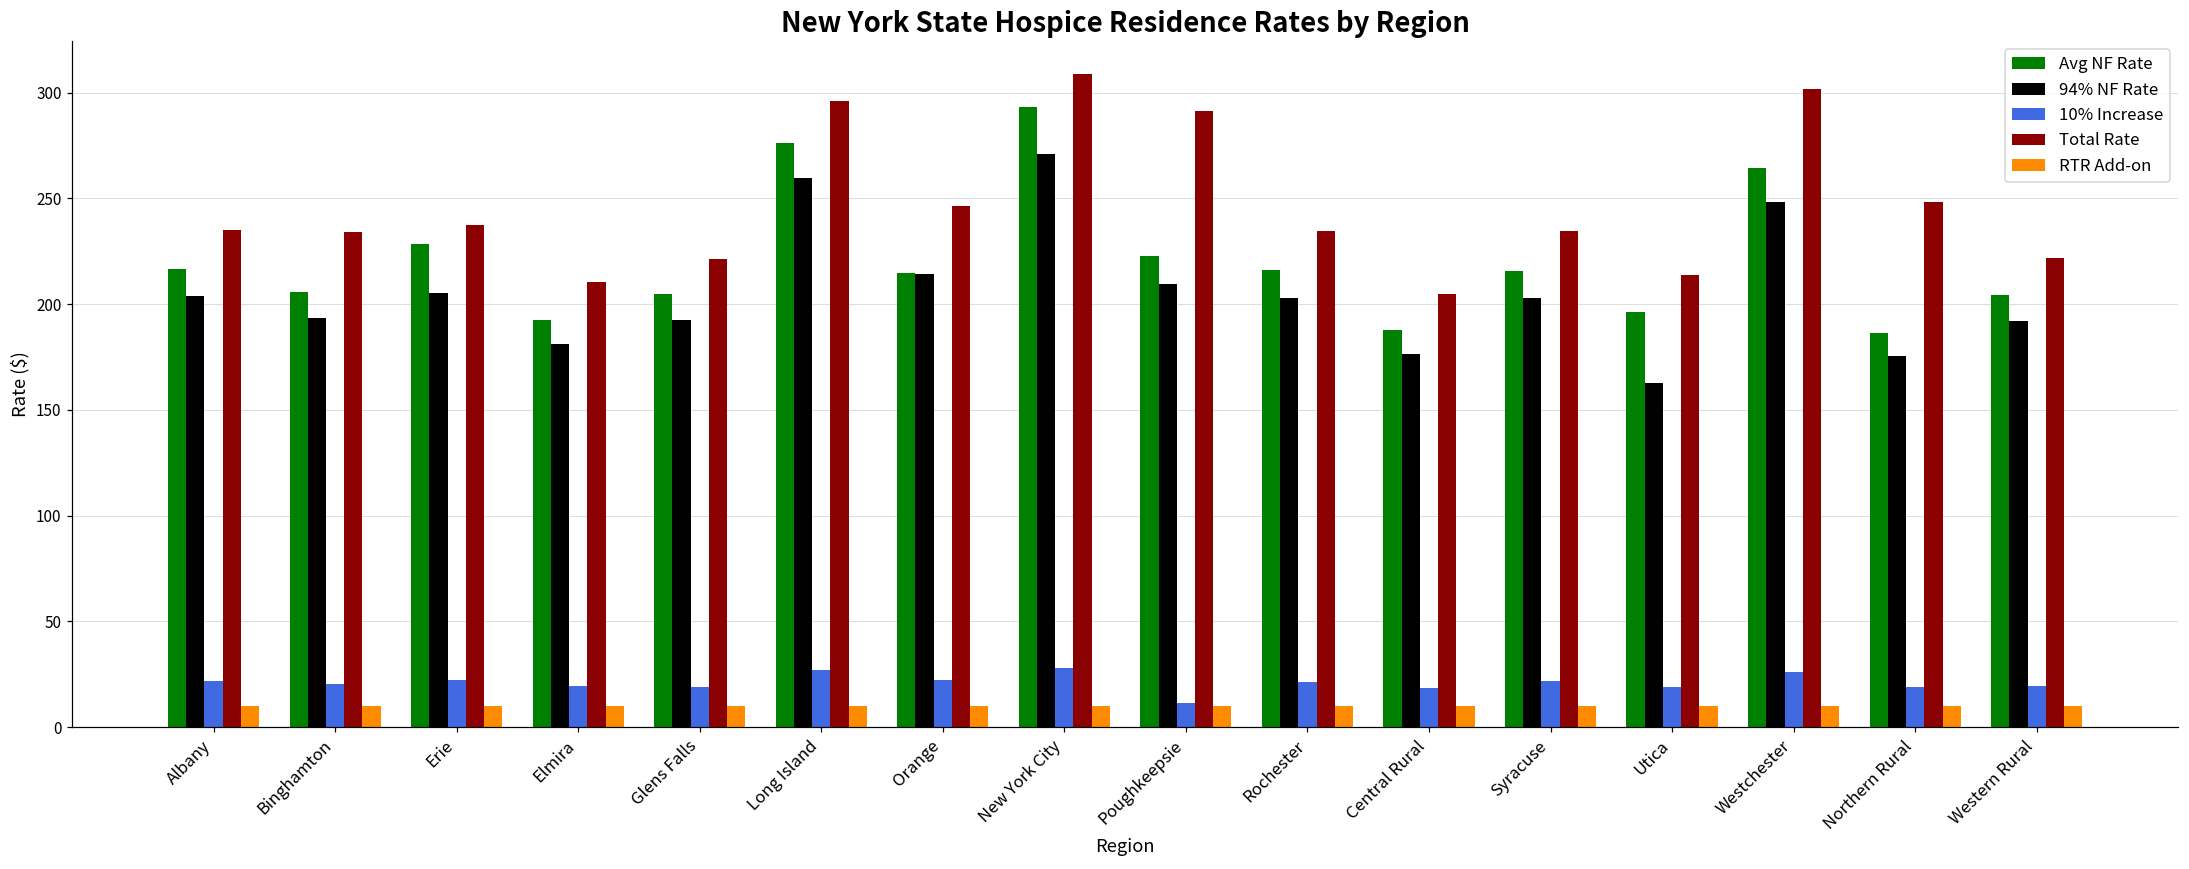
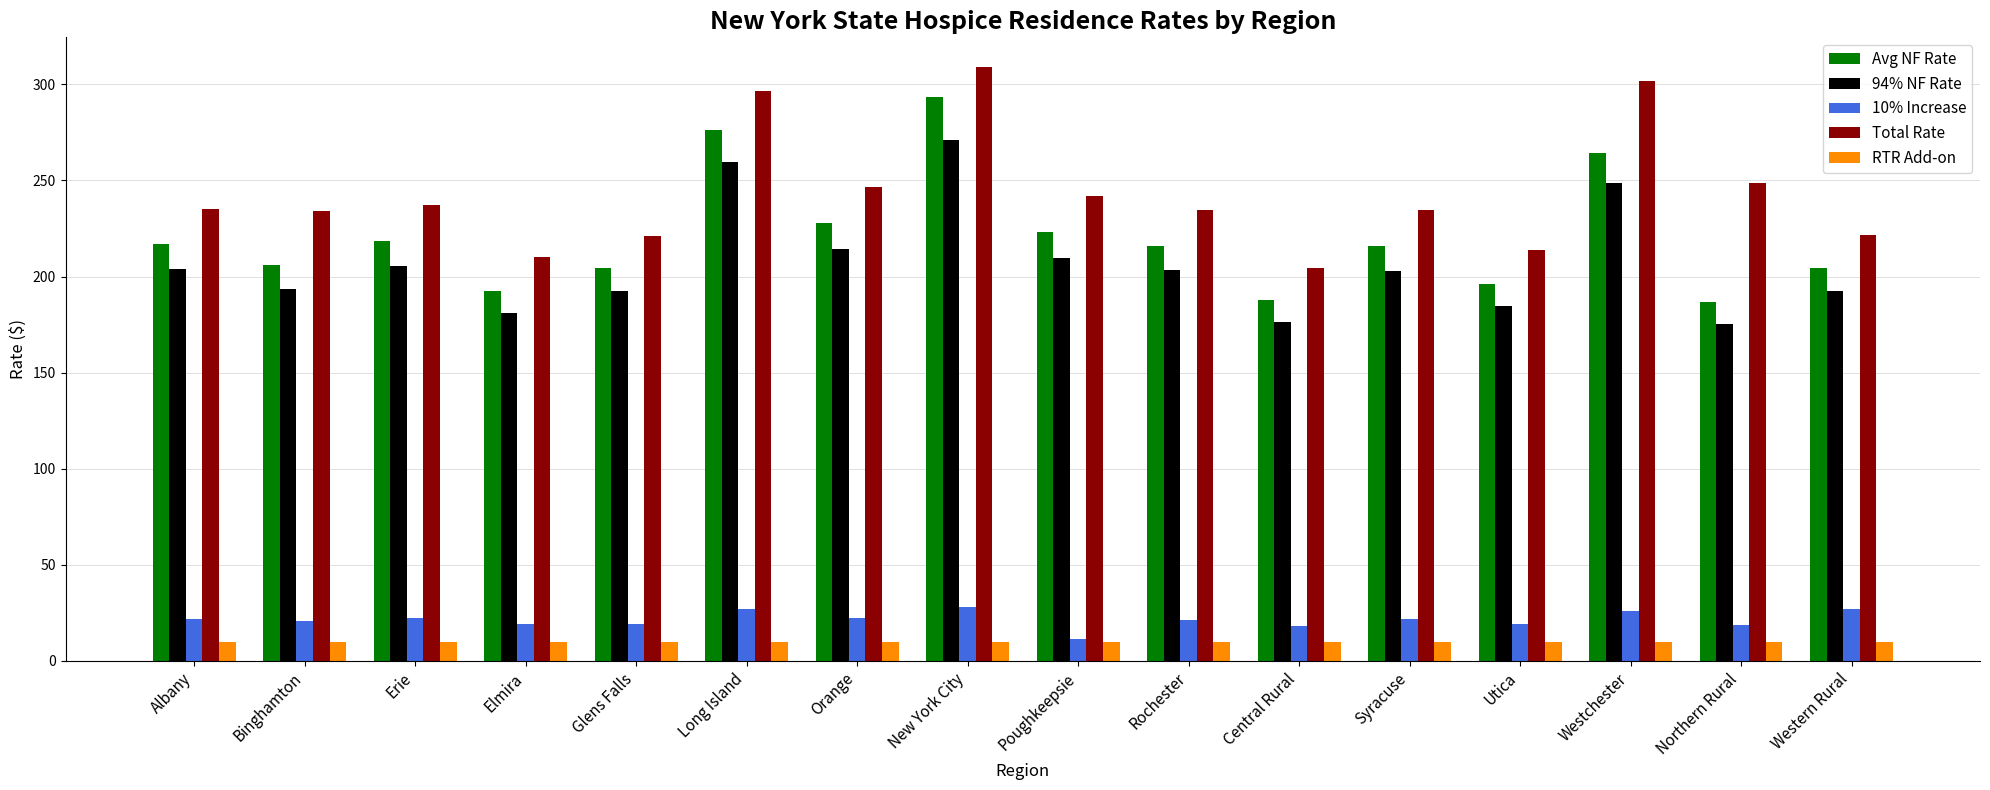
Avg NF Rate, Erie: 229 -> 219
Avg NF Rate, Orange: 215 -> 228
Total Rate, Poughkeepsie: 292 -> 242
94% NF Rate, Utica: 163 -> 185
10% Increase, Western Rural: 20 -> 27
